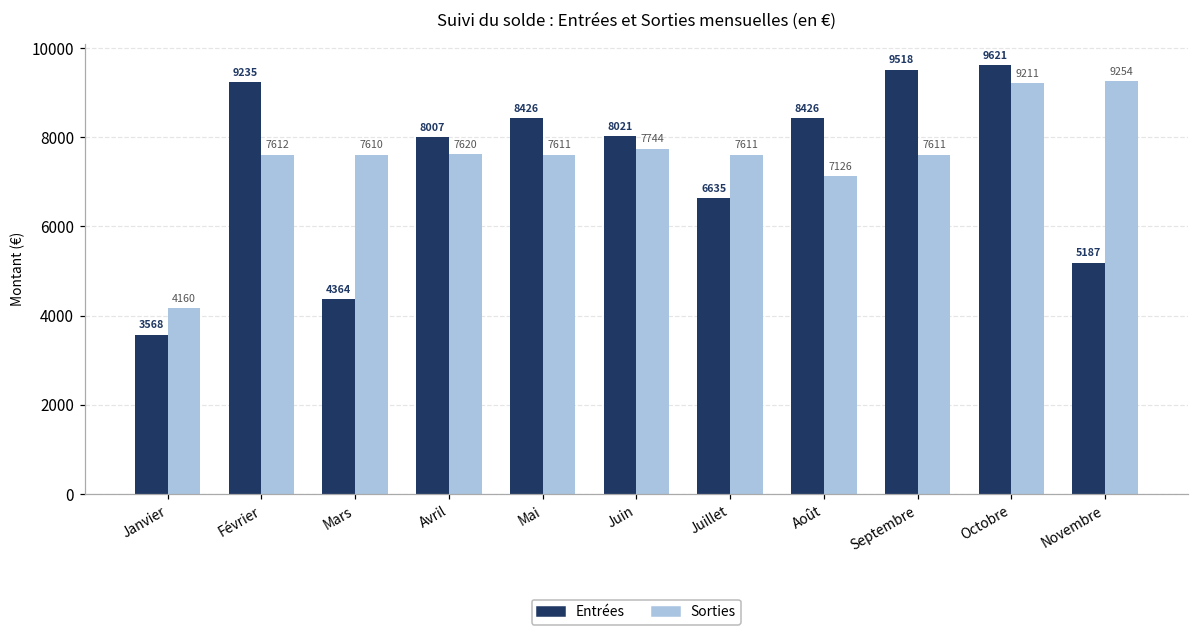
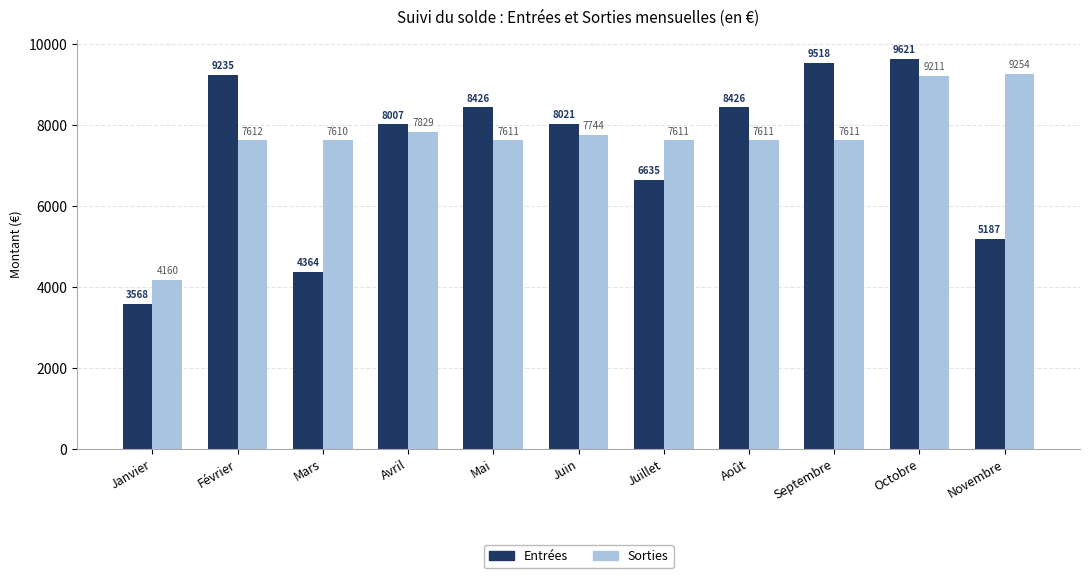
Sorties, Avril: 7620 -> 7829
Sorties, Août: 7126 -> 7611
